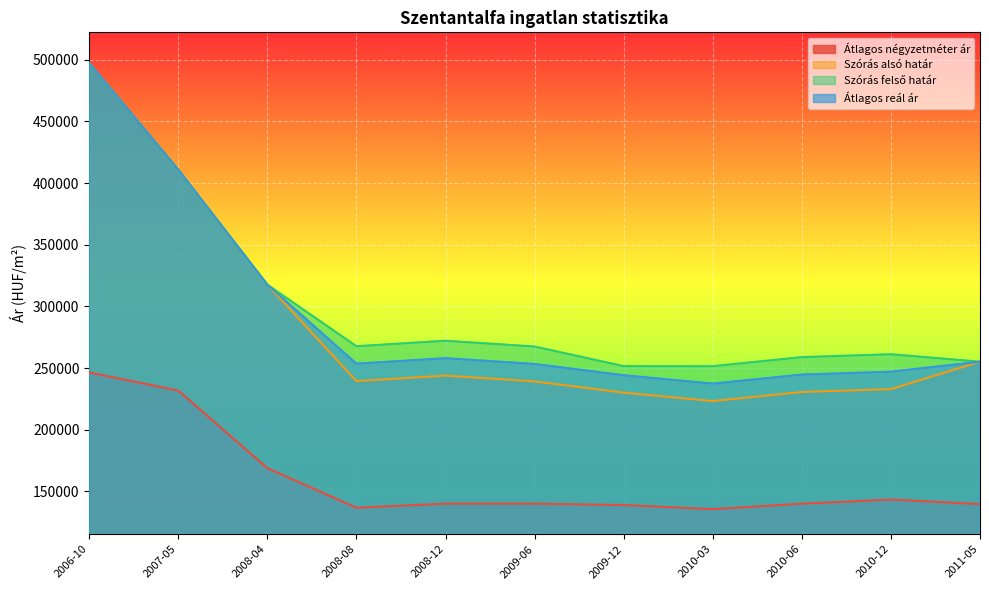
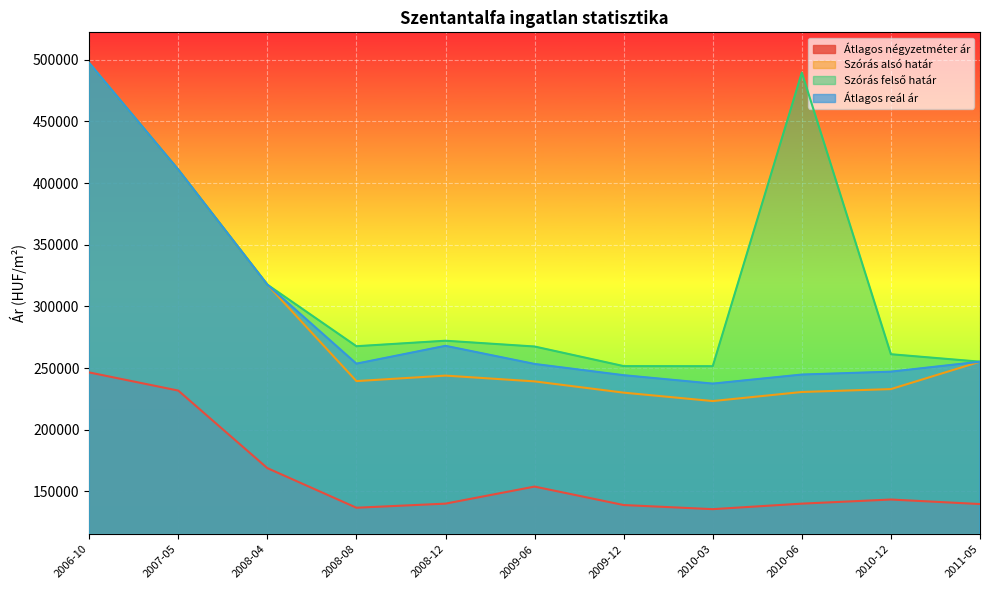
Átlagos reál ár, 2008-12: 258000 -> 268000
Átlagos négyzetméter ár, 2009-06: 140000 -> 154000
Szórás felső határ, 2010-06: 259000 -> 490000
